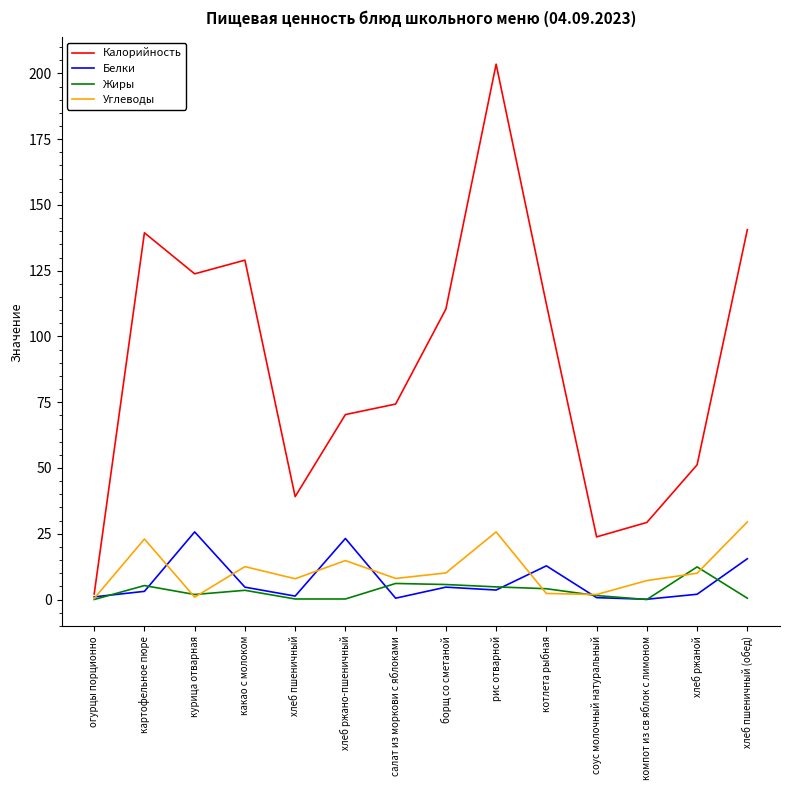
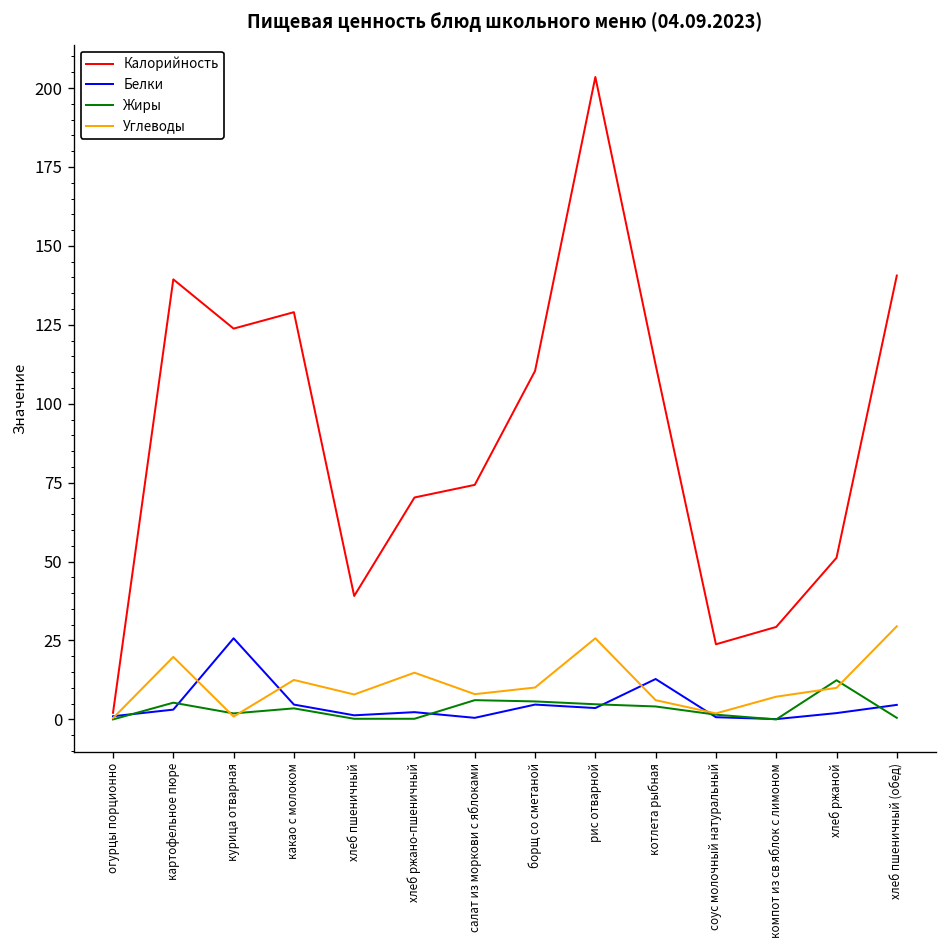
Углеводы, картофельное пюре: 23 -> 20
Белки, хлеб ржано-пшеничный: 23 -> 2
Углеводы, котлета рыбная: 2 -> 6
Белки, хлеб пшеничный (обед): 16 -> 5
